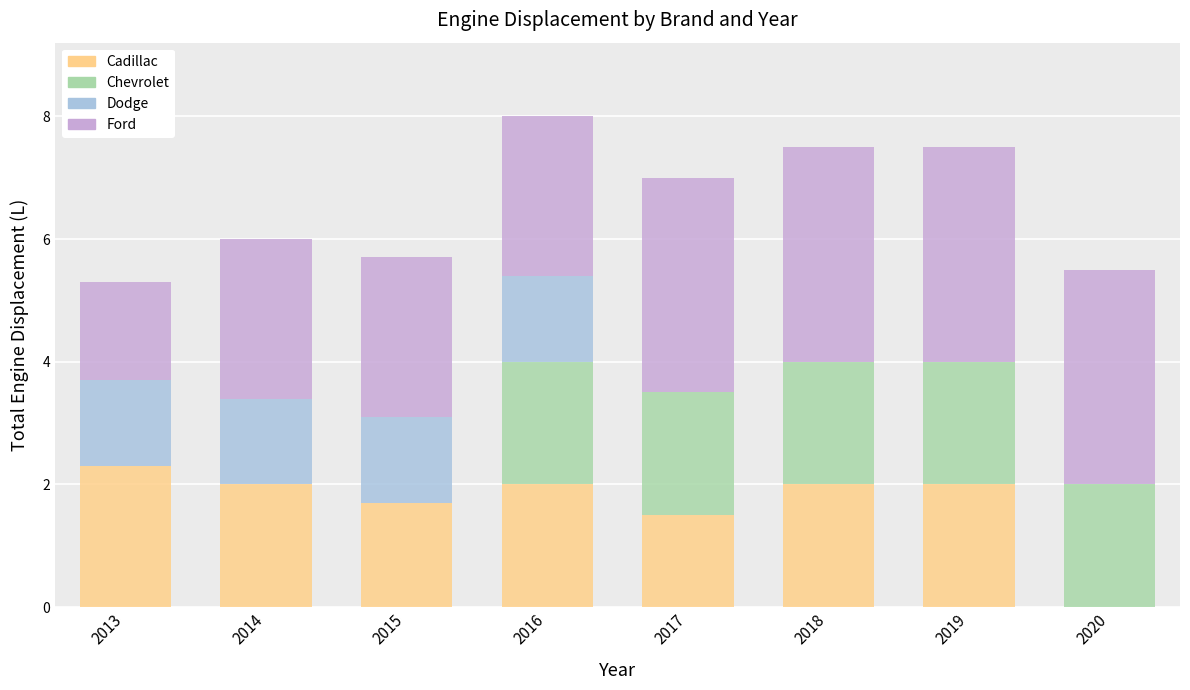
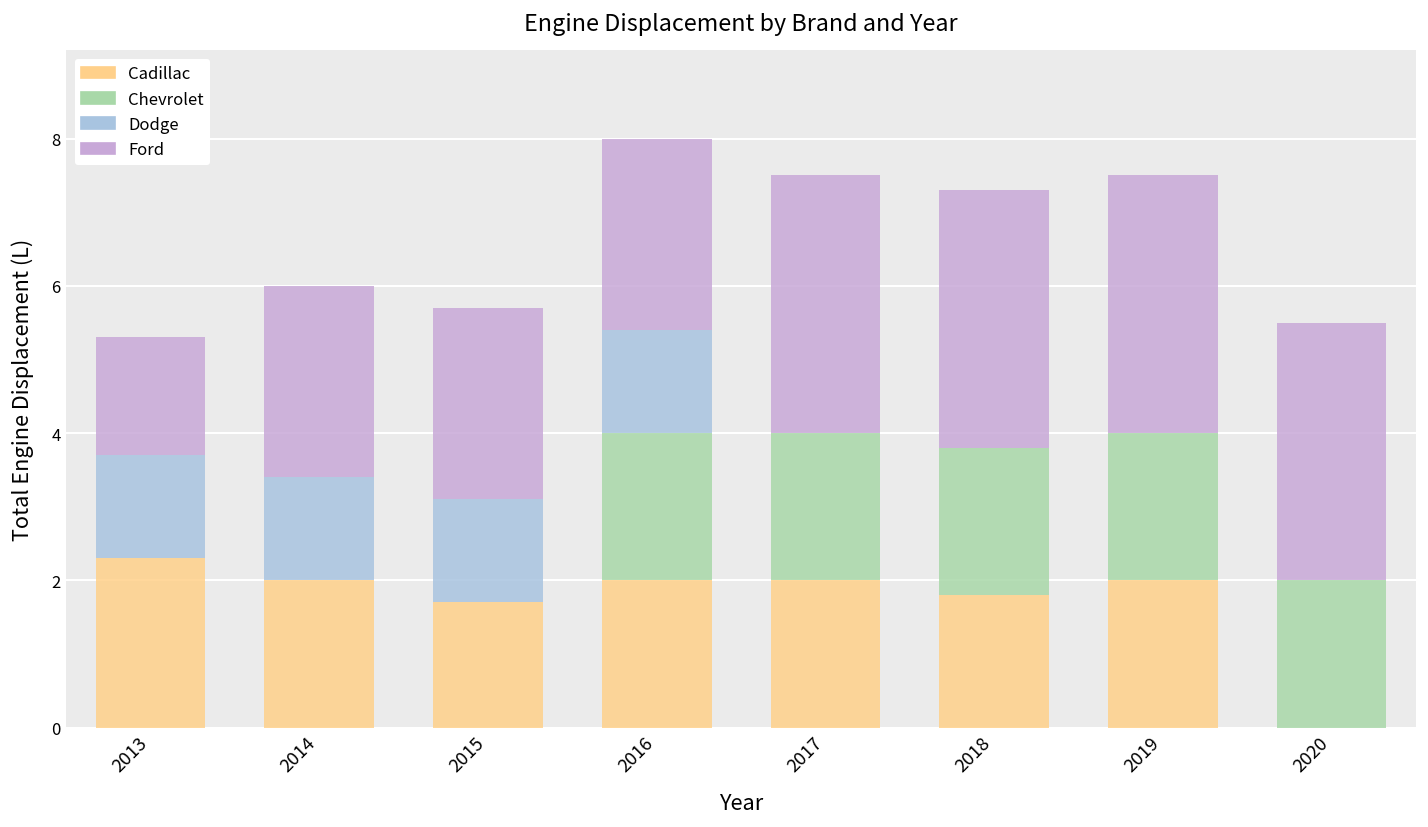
Cadillac, 2017: 1.5 -> 2.0
Cadillac, 2018: 2.0 -> 1.8
